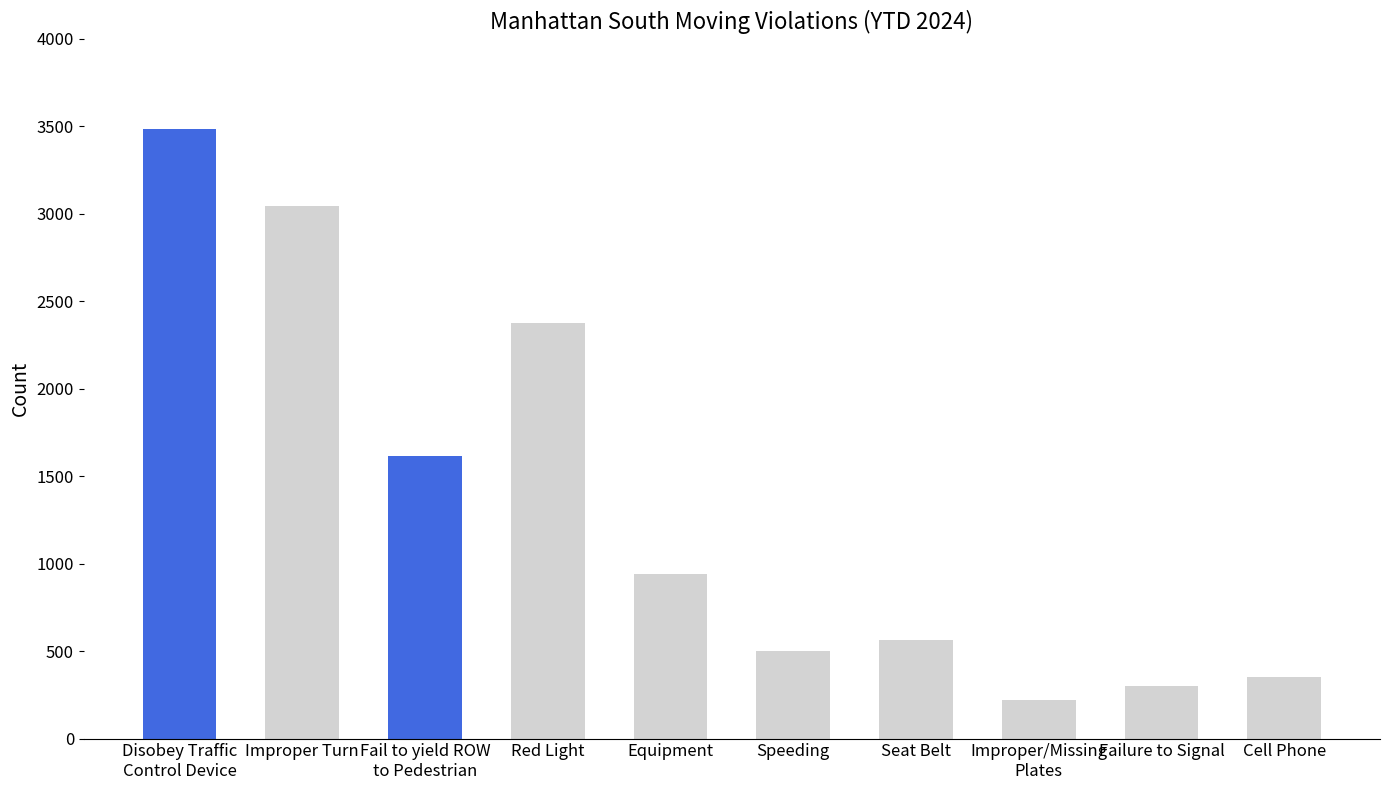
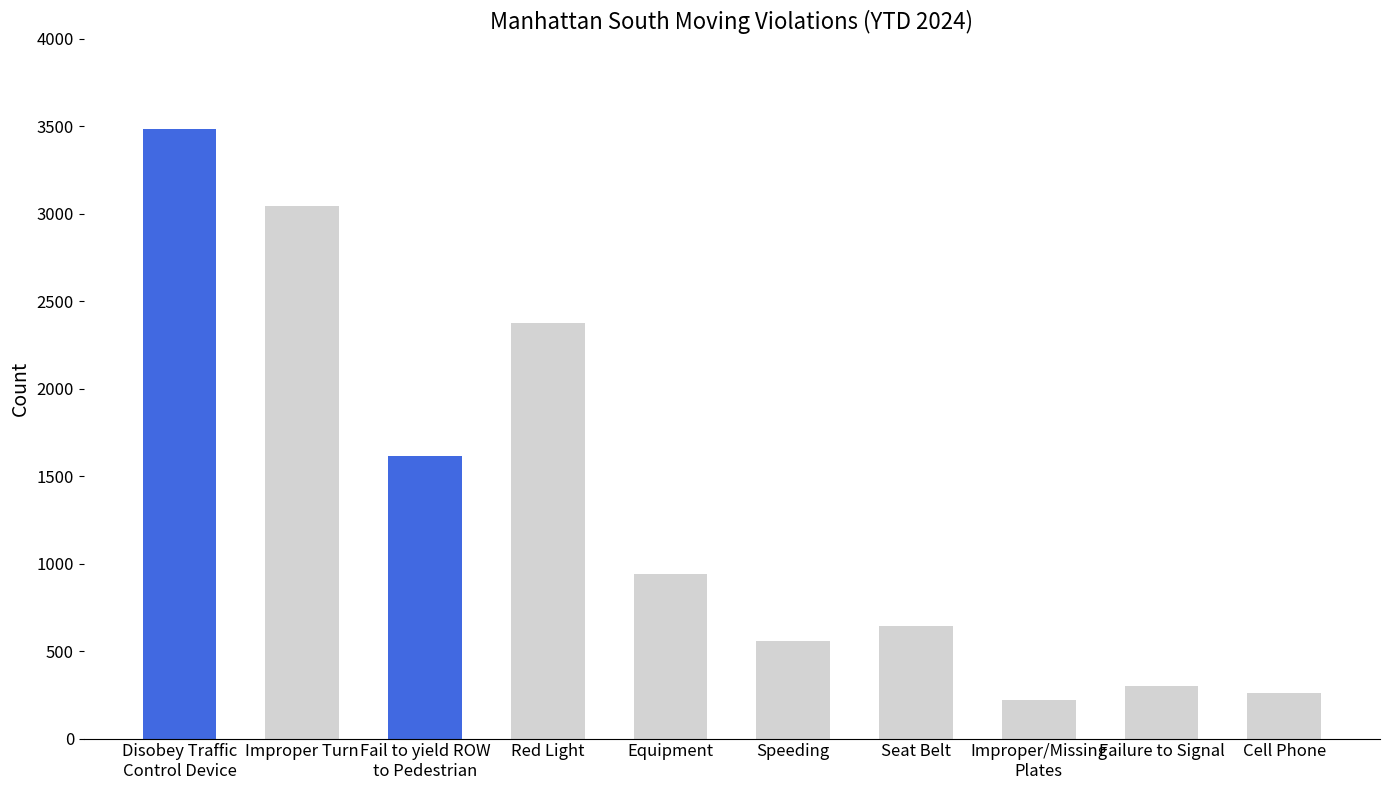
Speeding: 500 -> 560
Seat Belt: 560 -> 650
Cell Phone: 350 -> 260
